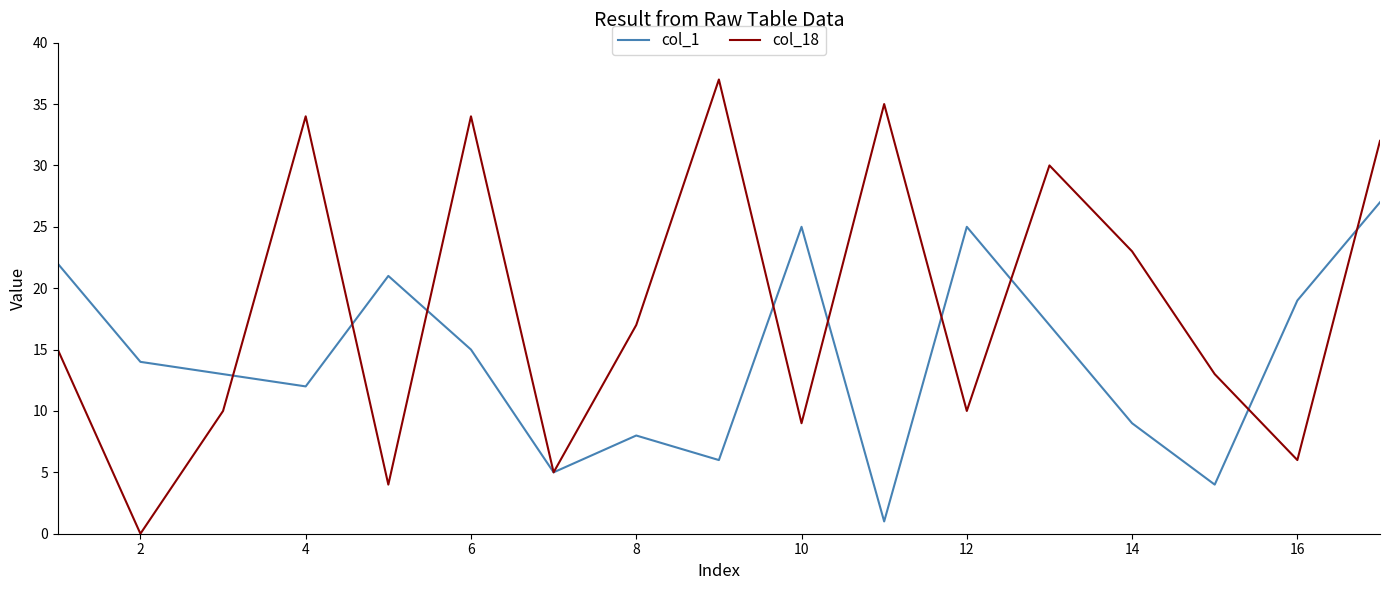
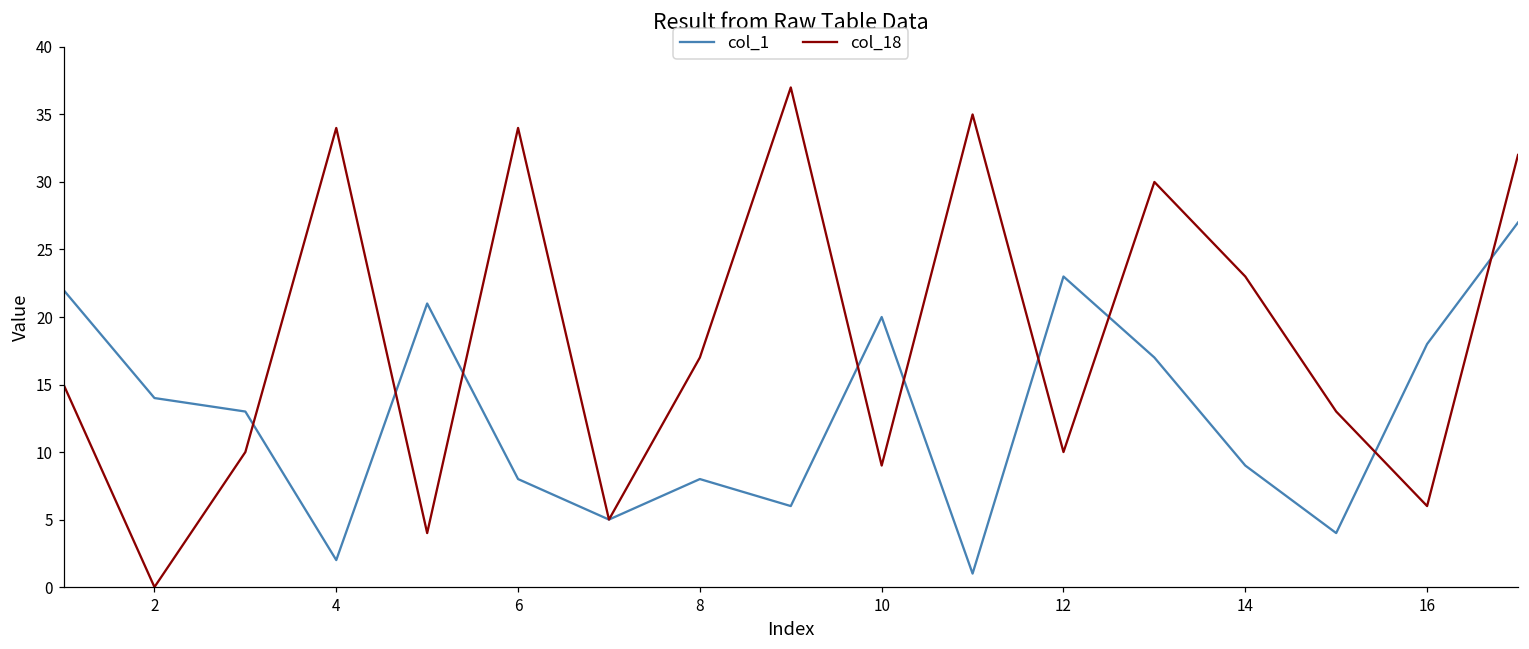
col_1, 4: 12 -> 2
col_1, 6: 15 -> 8
col_1, 10: 25 -> 20
col_1, 12: 25 -> 23
col_1, 16: 19 -> 18
